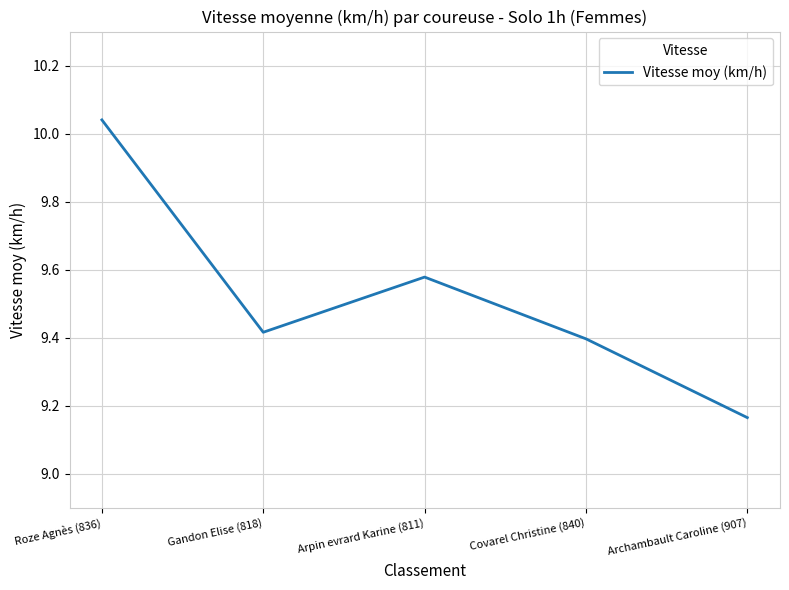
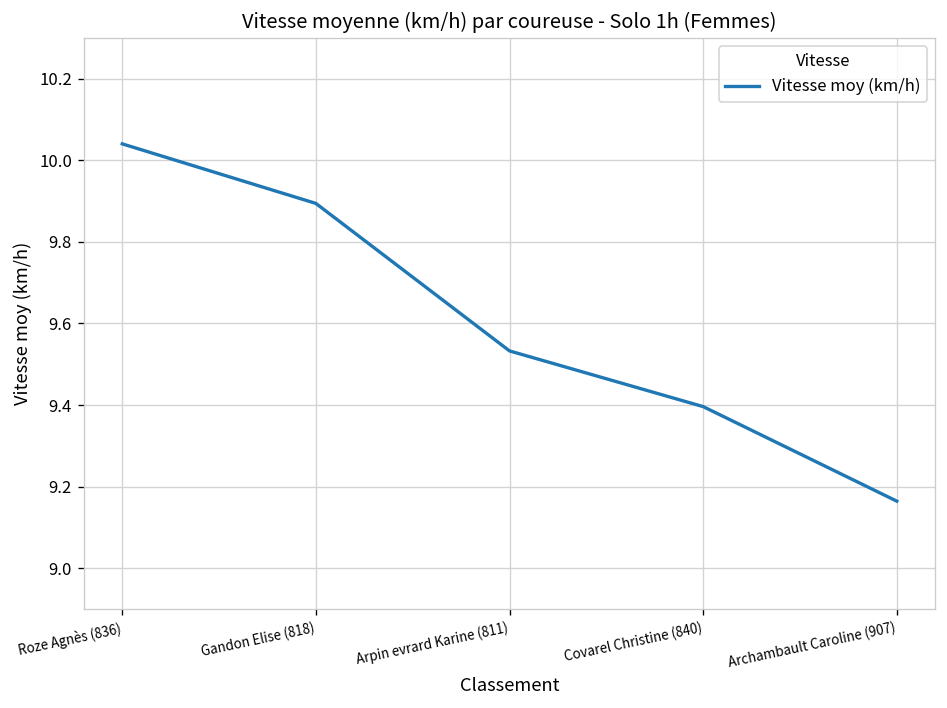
Gandon Elise (818): 9.42 -> 9.89
Arpin evrard Karine (811): 9.58 -> 9.53
